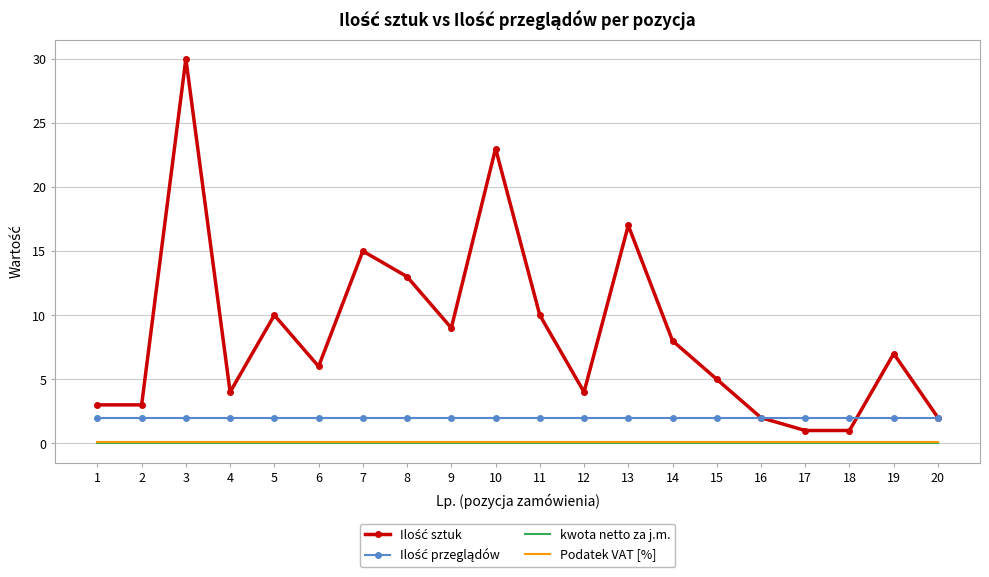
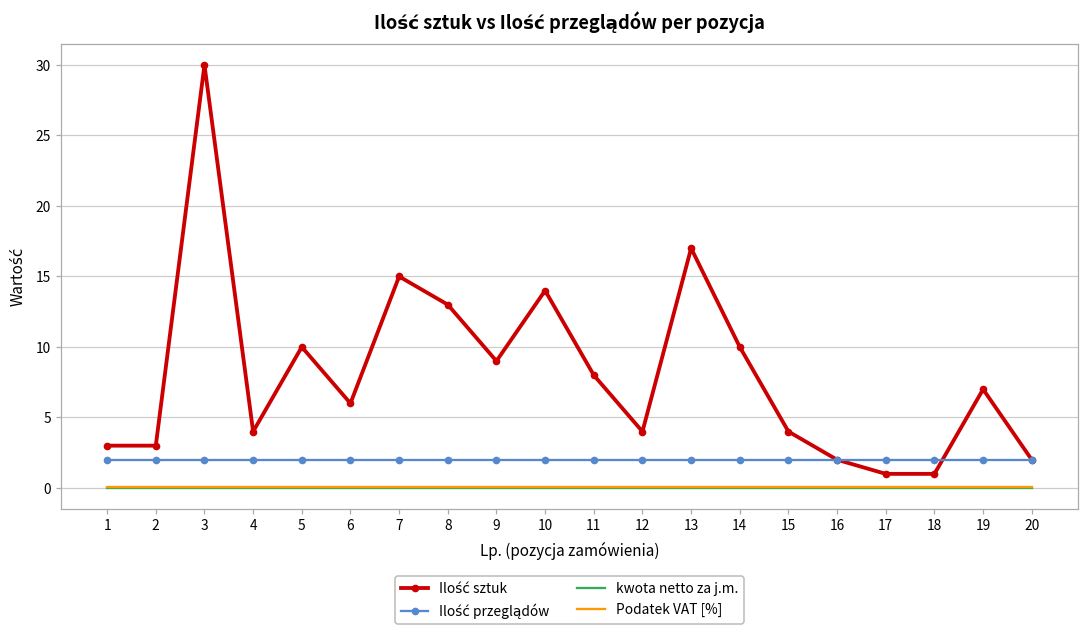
Ilość sztuk, 10: 23 -> 14
Ilość sztuk, 11: 10 -> 8
Ilość sztuk, 14: 8 -> 10
Ilość sztuk, 15: 5 -> 4
